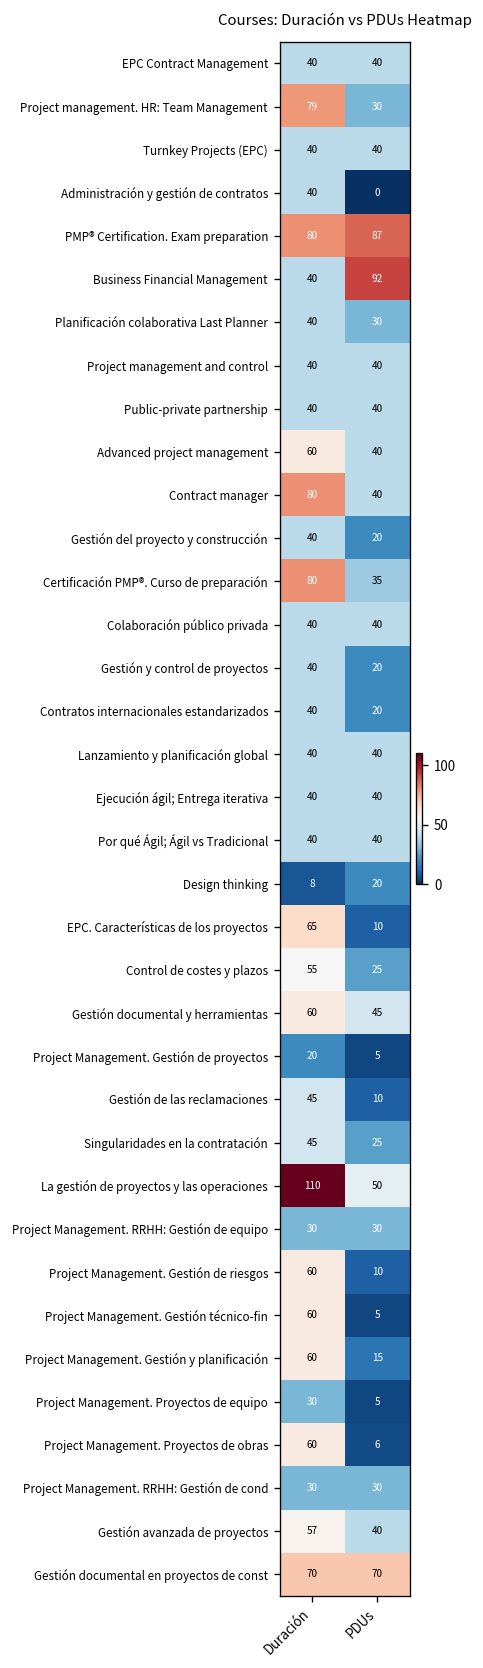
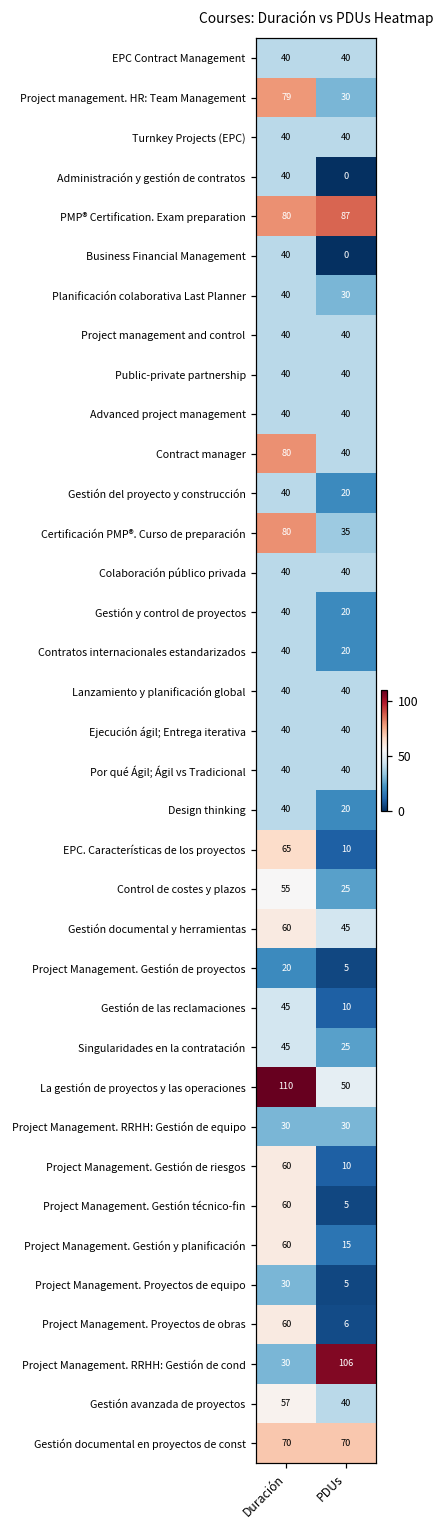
Business Financial Management, PDUs: 92 -> 0
Advanced project management, Duración: 60 -> 40
Design thinking, Duración: 8 -> 40
Project Management. RRHH: Gestión de cond, PDUs: 30 -> 106
